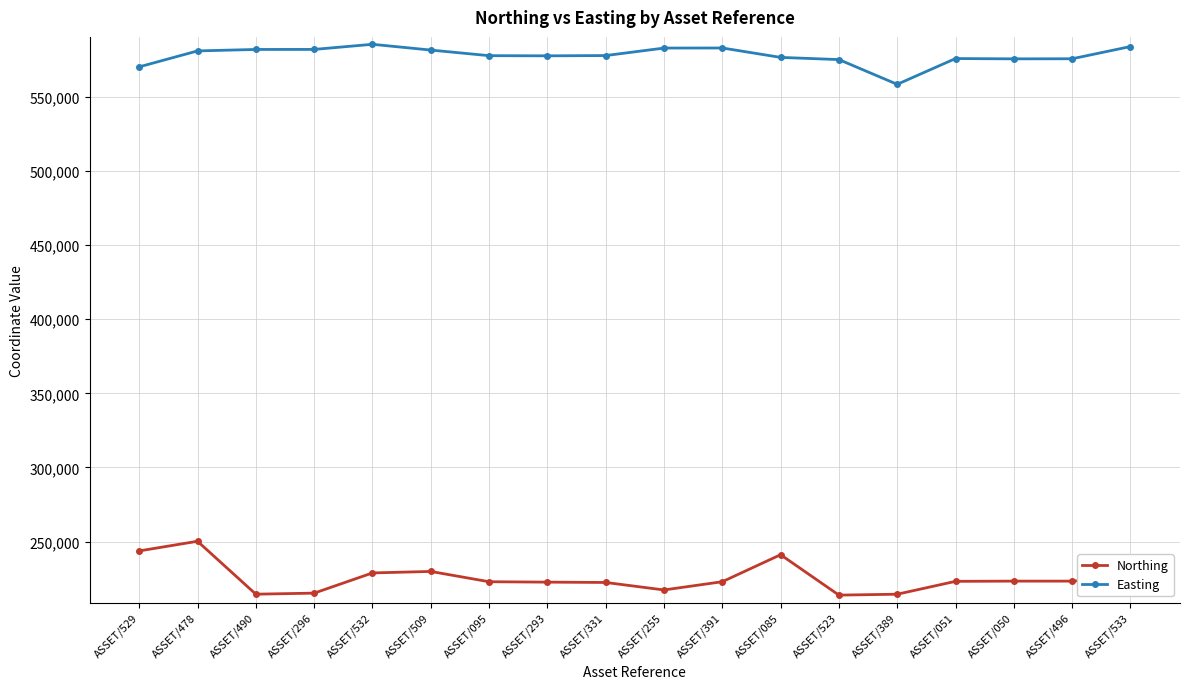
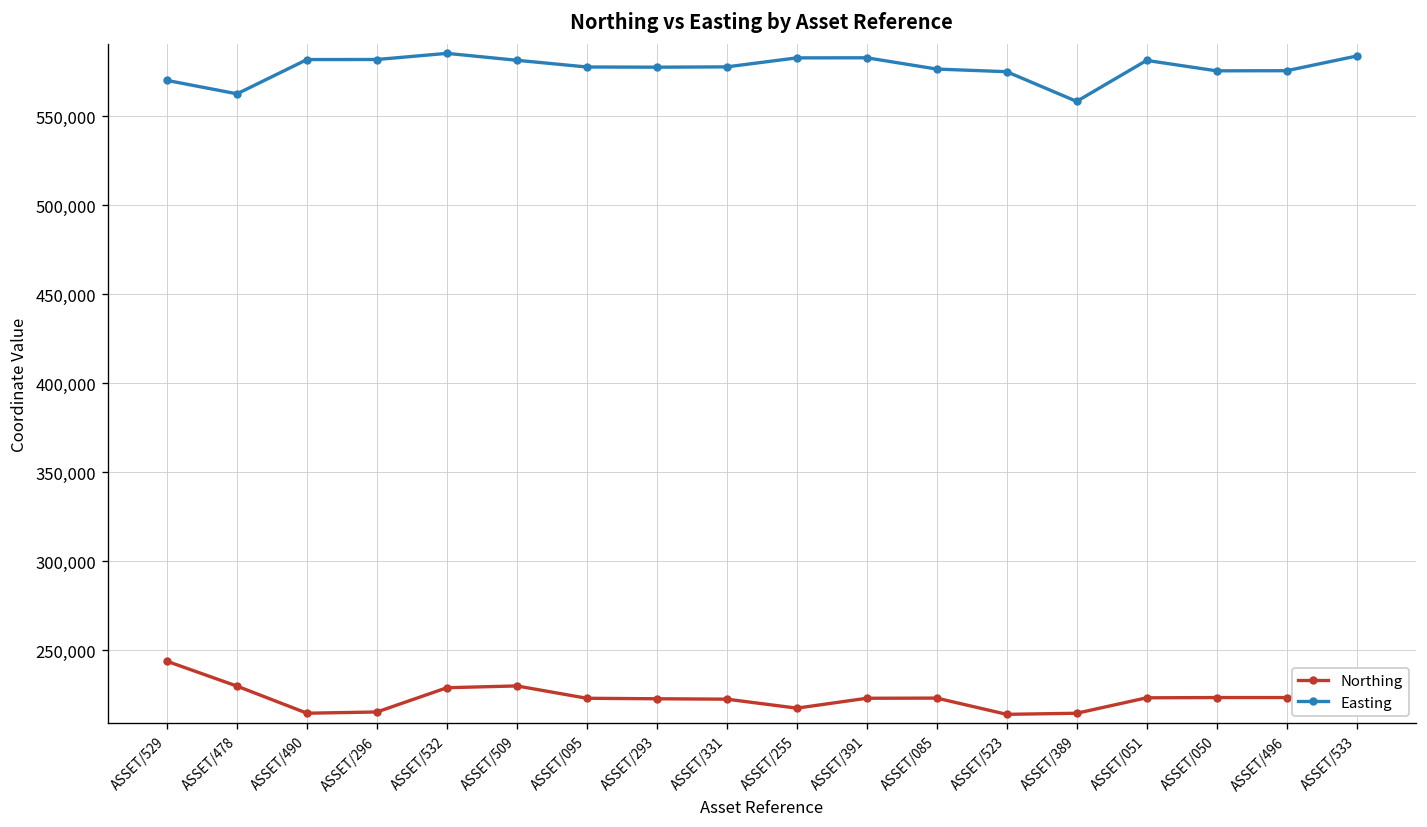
Northing, ASSET/478: 250,000 -> 230,000
Easting, ASSET/478: 581,000 -> 563,000
Northing, ASSET/085: 241,000 -> 223,000
Easting, ASSET/051: 576,000 -> 582,000
